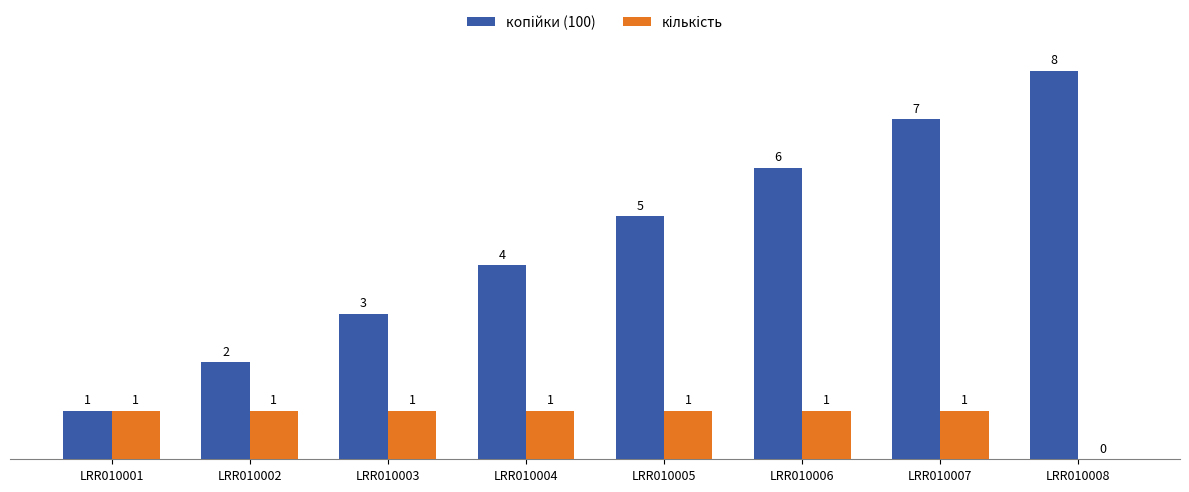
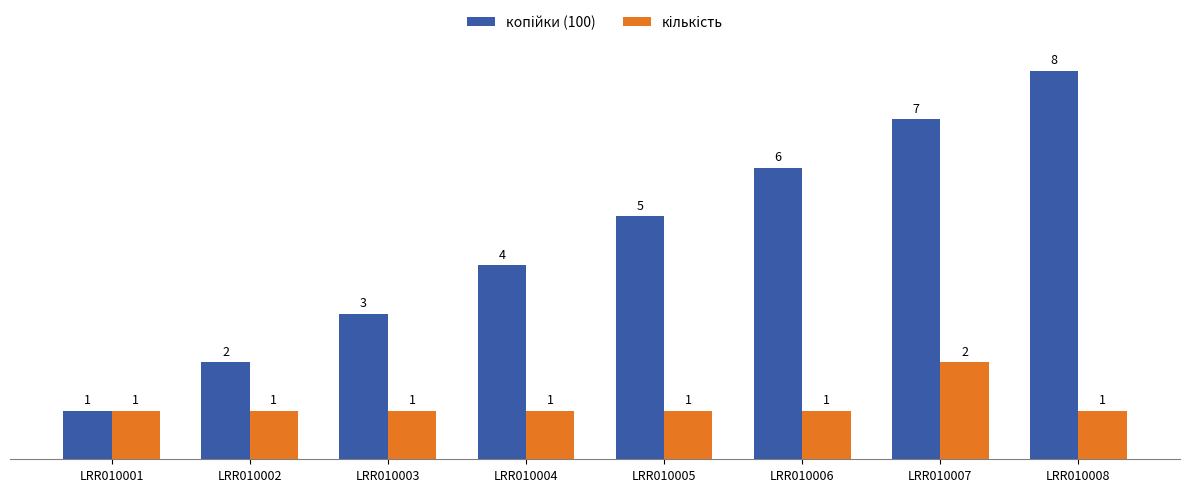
кількість, LRR010007: 1 -> 2
кількість, LRR010008: 0 -> 1
